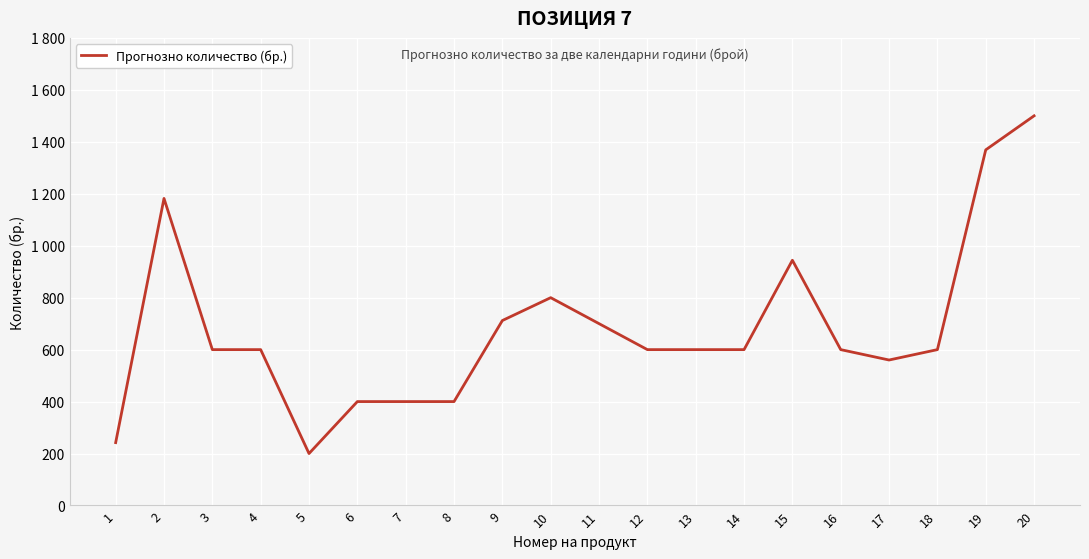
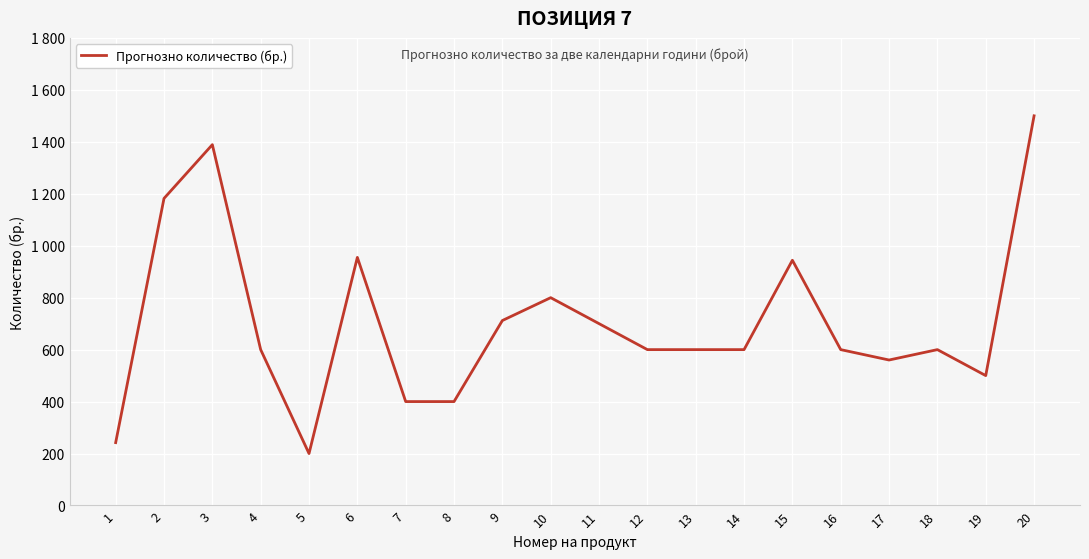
3: 600 -> 1390
6: 400 -> 960
19: 1370 -> 500
